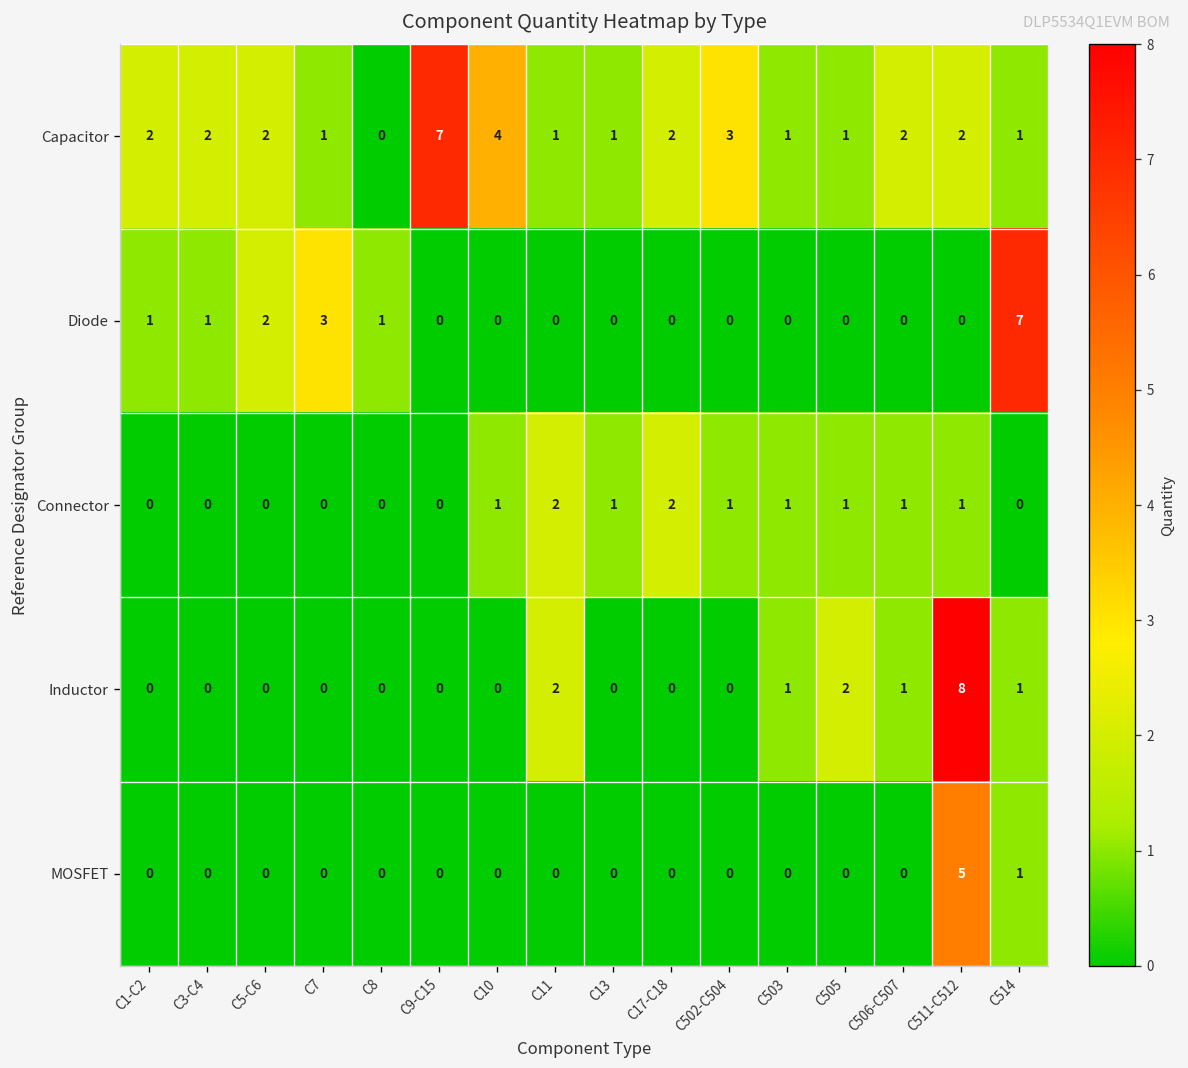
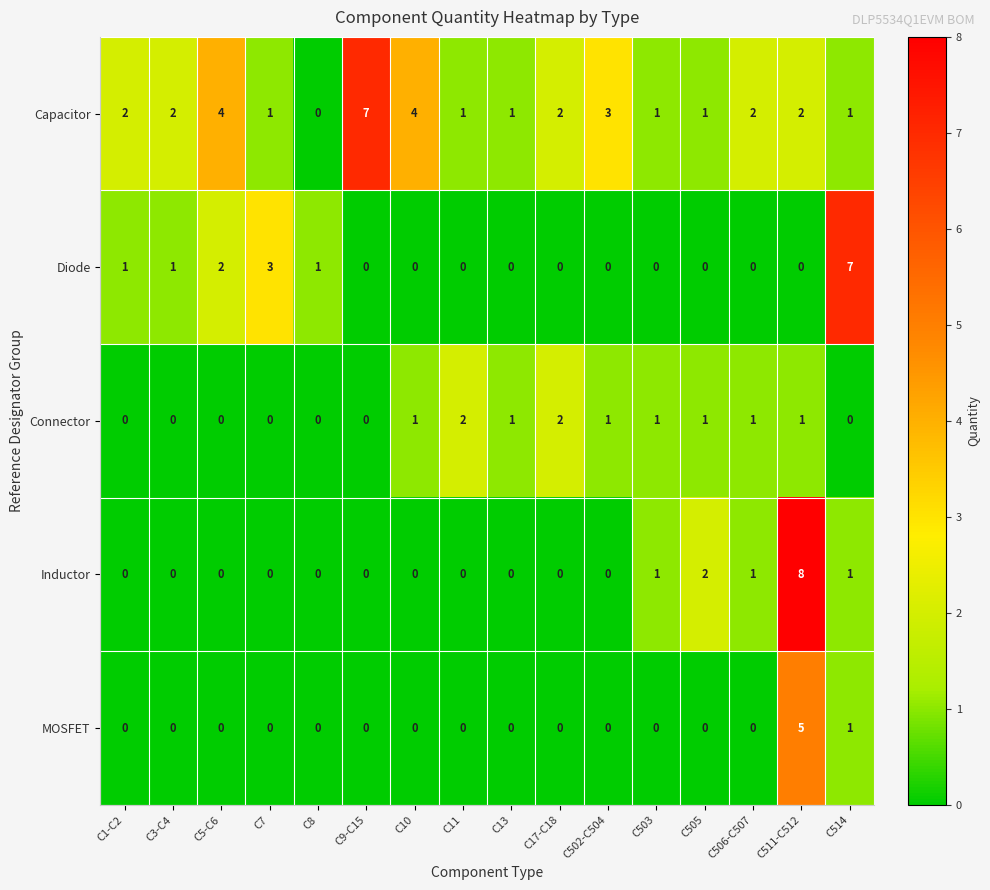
Capacitor, C5-C6: 2 -> 4
Inductor, C11: 2 -> 0
